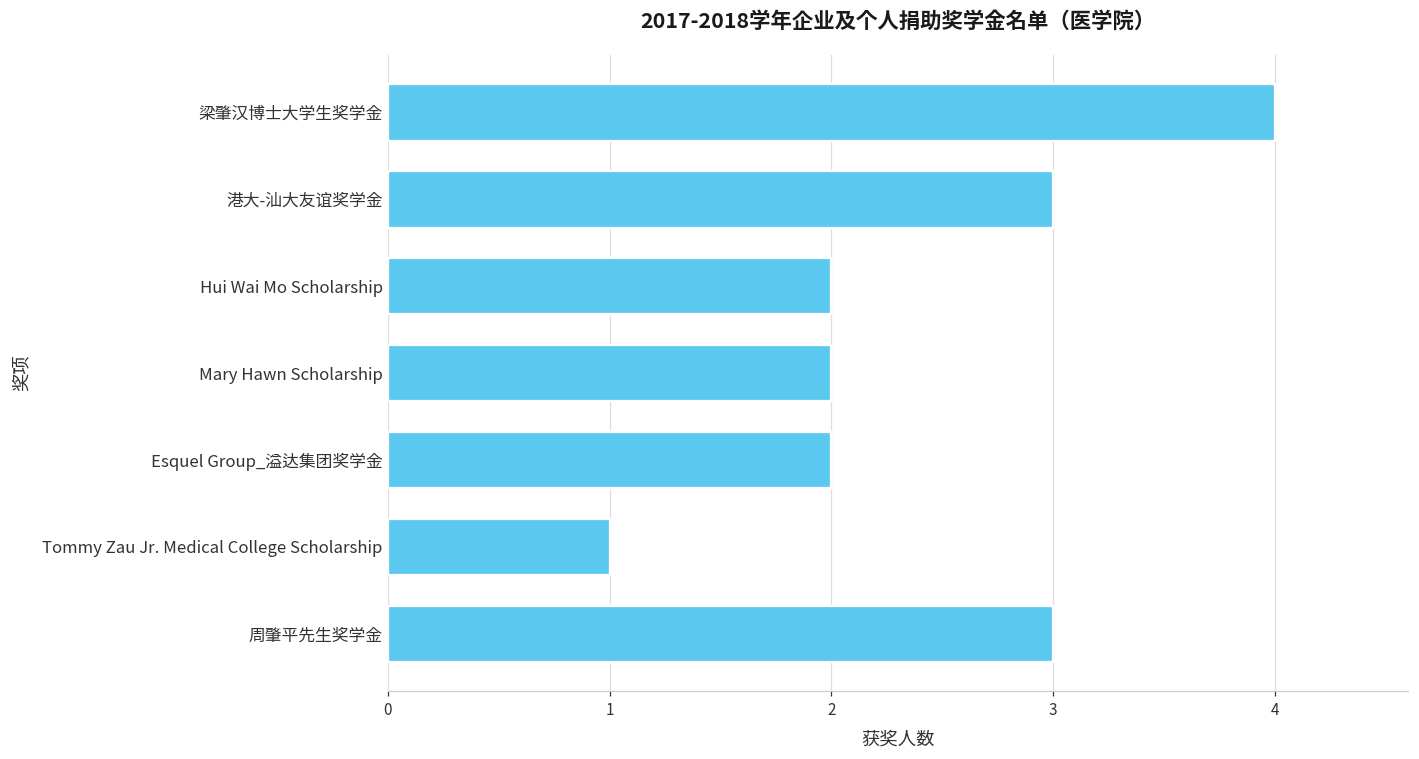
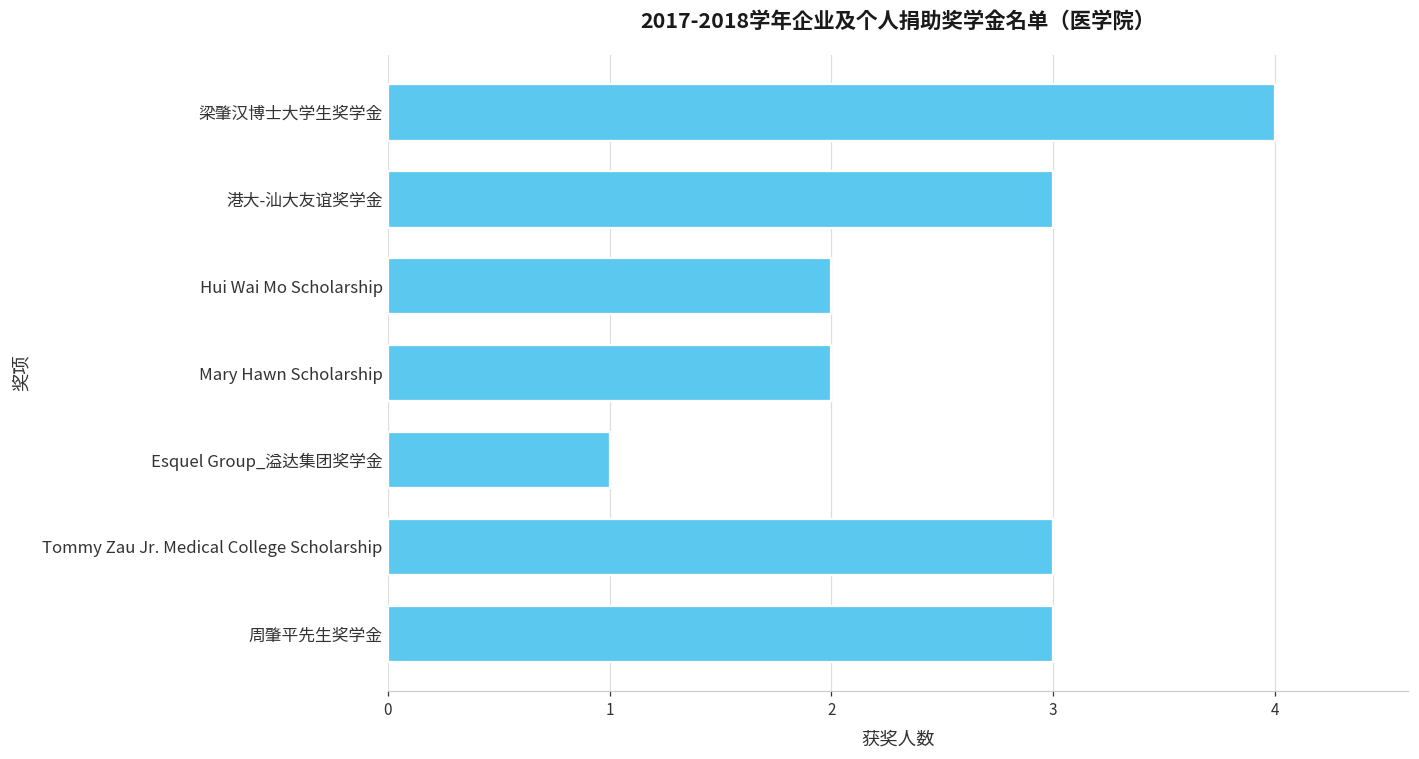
Esquel Group_溢达集团奖学金: 2 -> 1
Tommy Zau Jr. Medical College Scholarship: 1 -> 3
